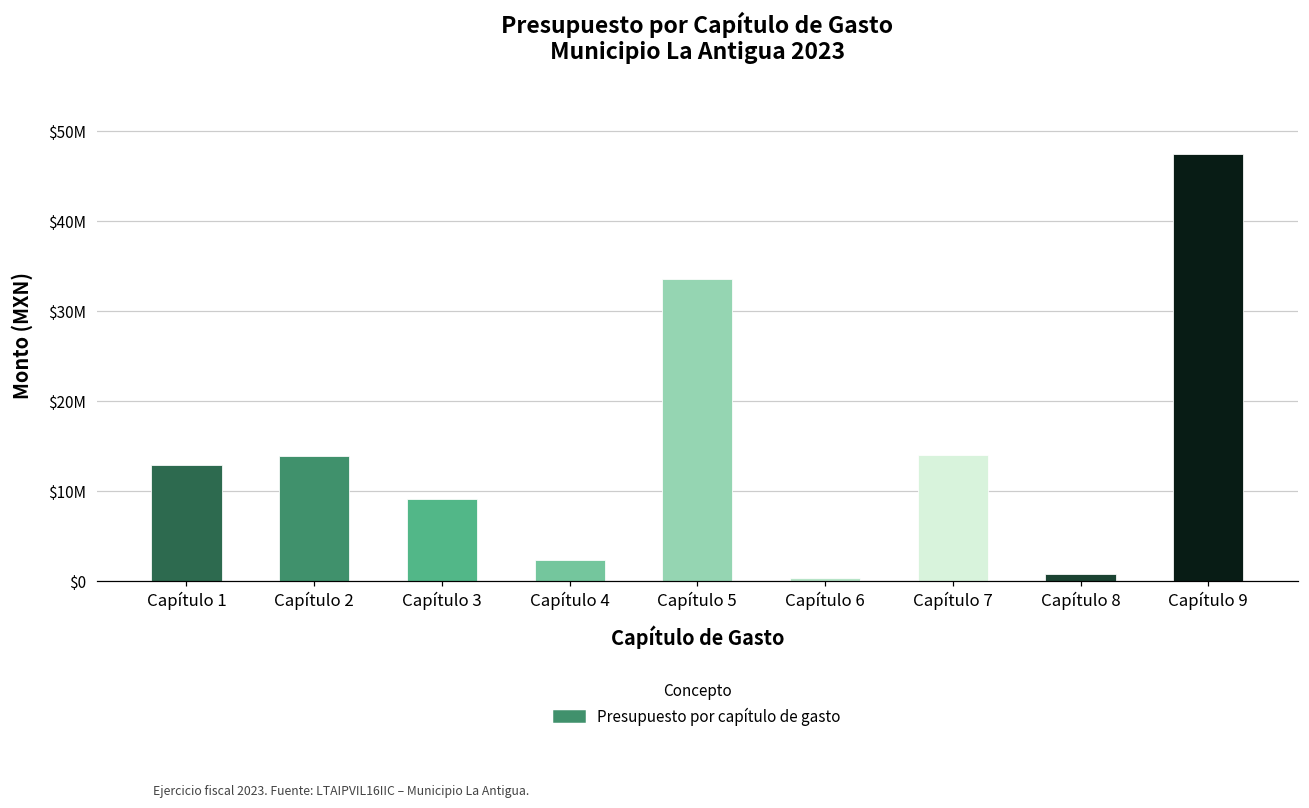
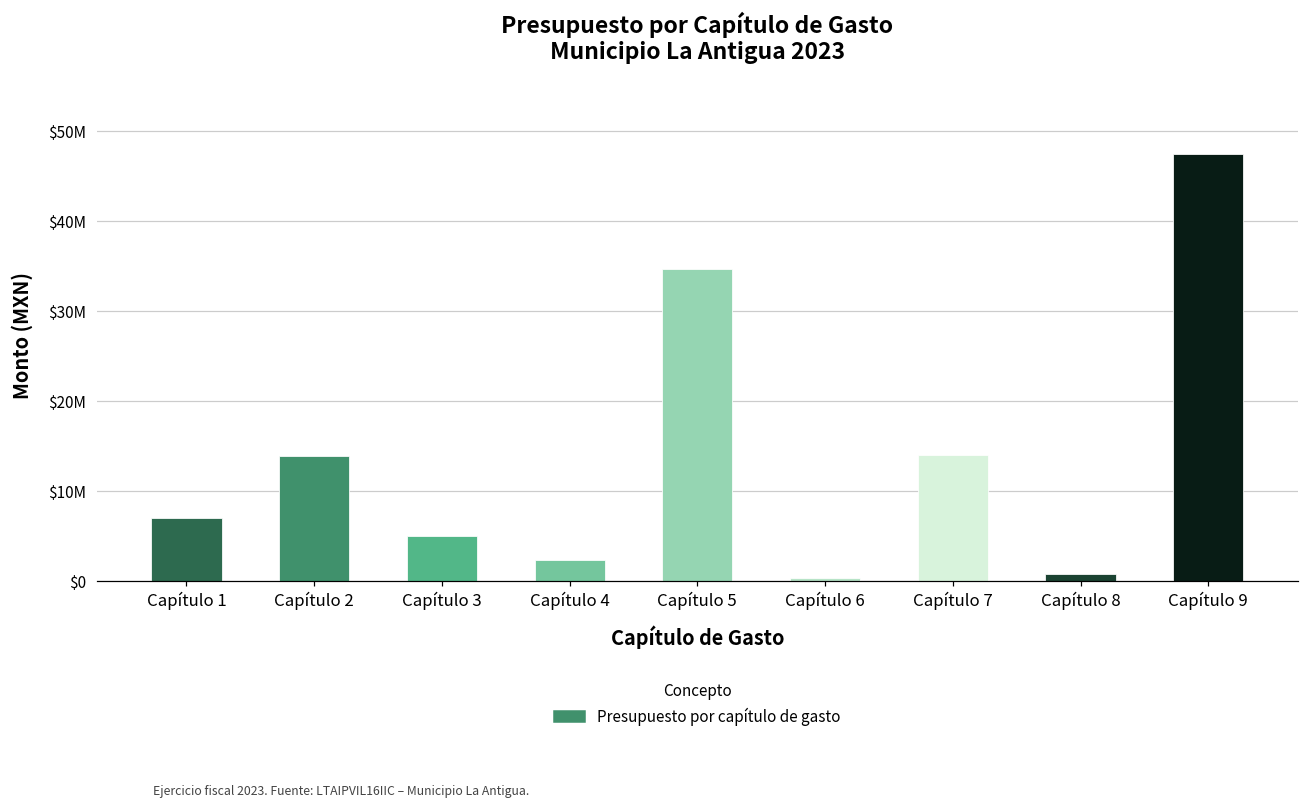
Capítulo 1: $13000000 -> $7000000
Capítulo 3: $9000000 -> $5000000
Capítulo 5: $34000000 -> $35000000
